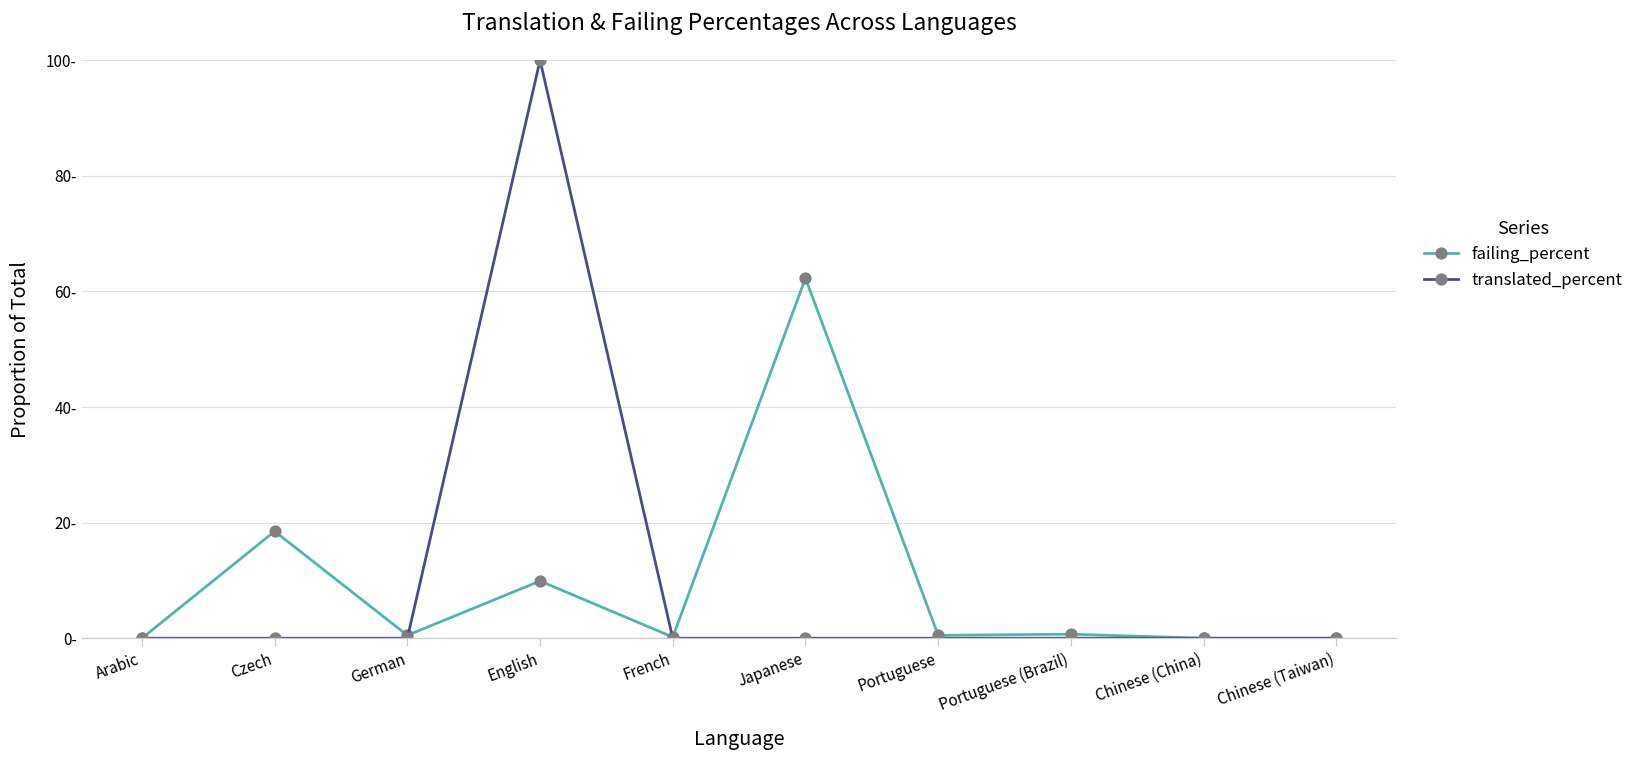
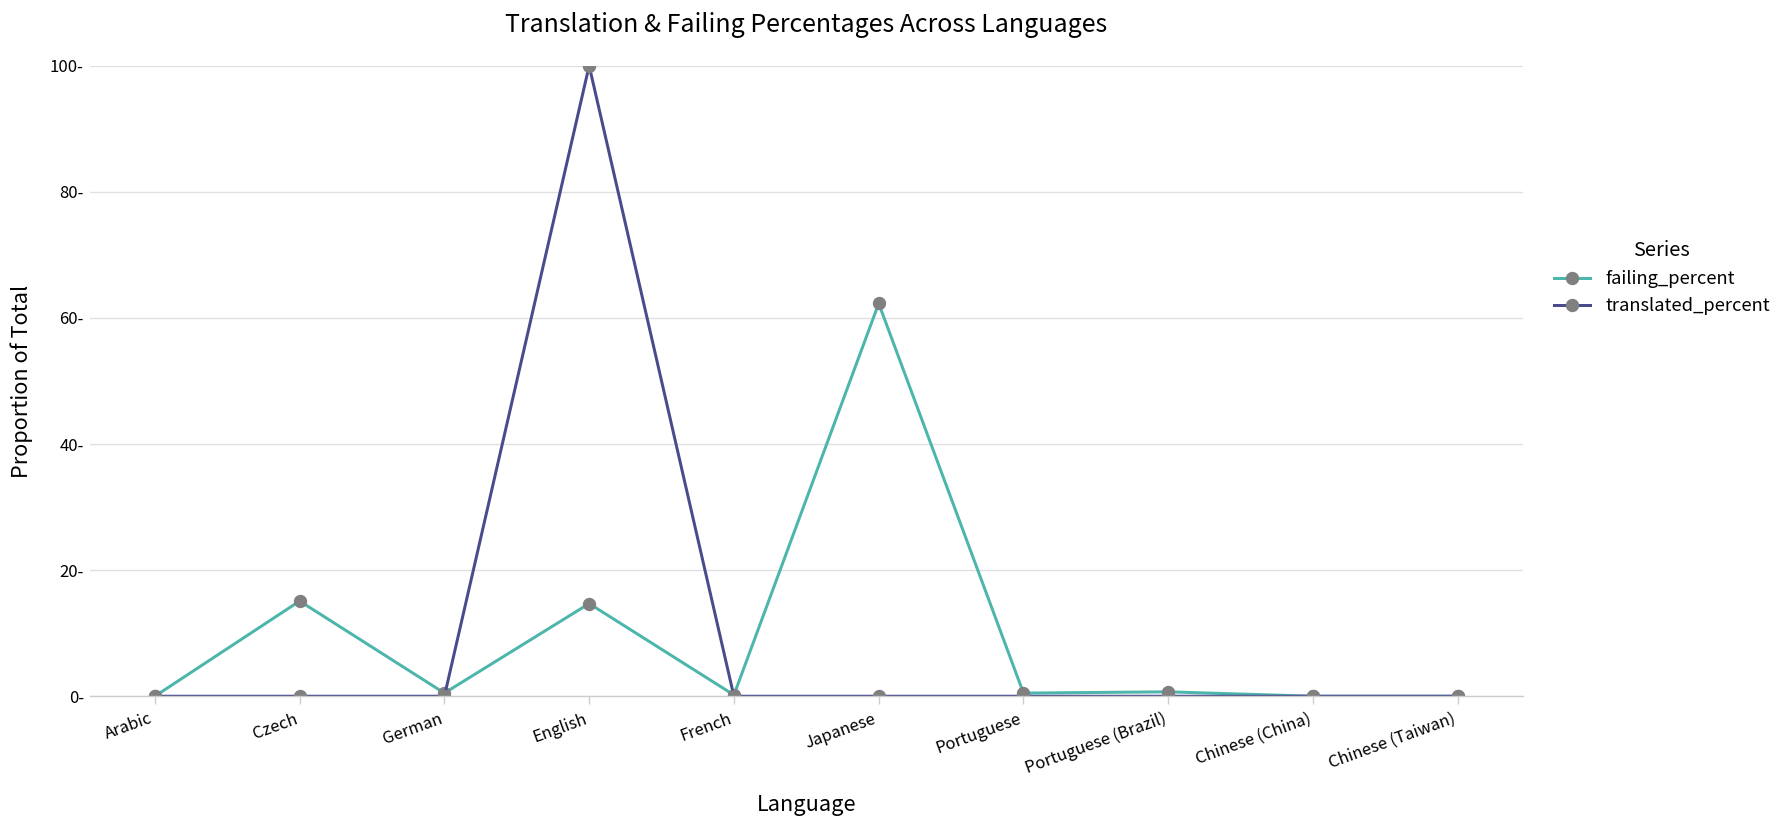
failing_percent, Czech: 19- -> 15-
failing_percent, English: 10- -> 15-
